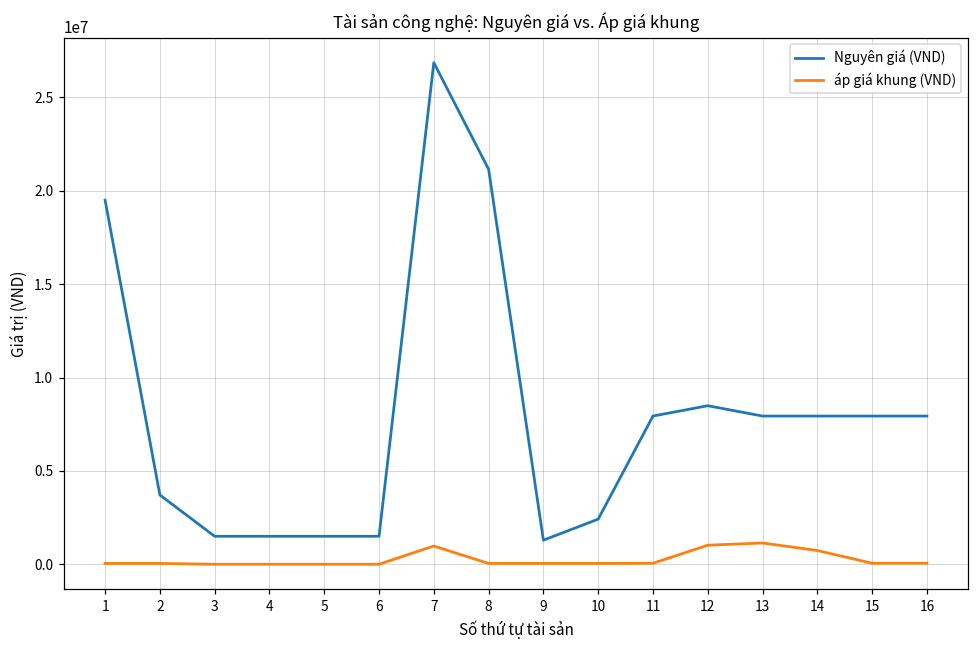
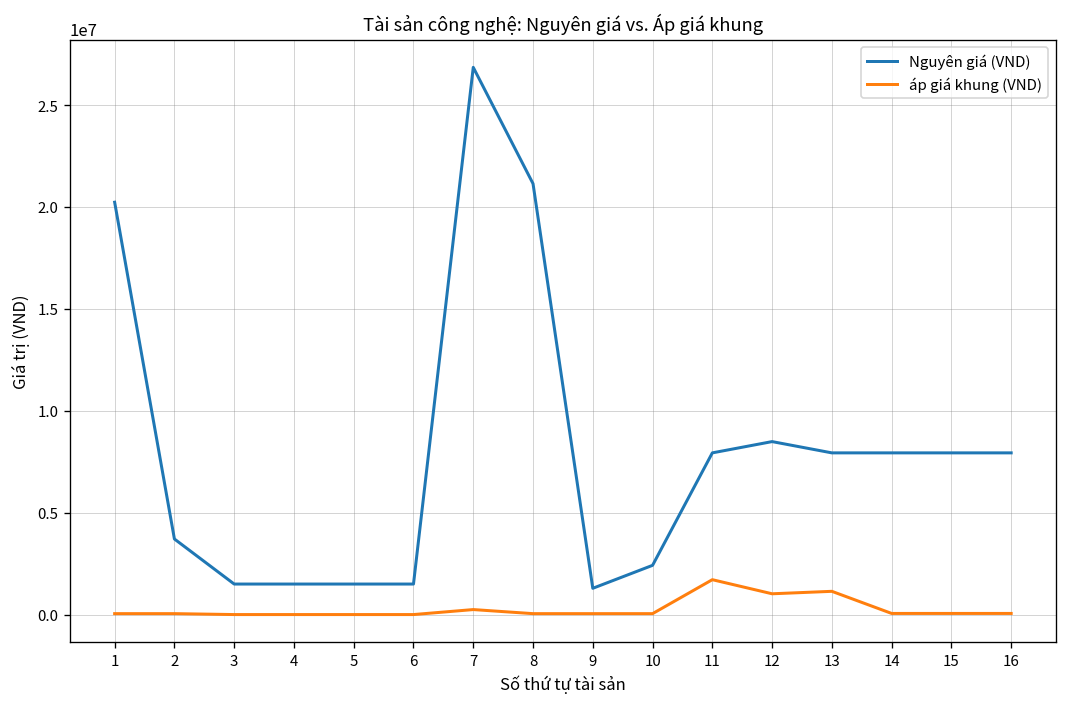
Nguyên giá (VND), 1: 19500000 -> 20200000
áp giá khung (VND), 7: 1000000 -> 300000
áp giá khung (VND), 11: 100000 -> 1700000
áp giá khung (VND), 14: 700000 -> 100000
